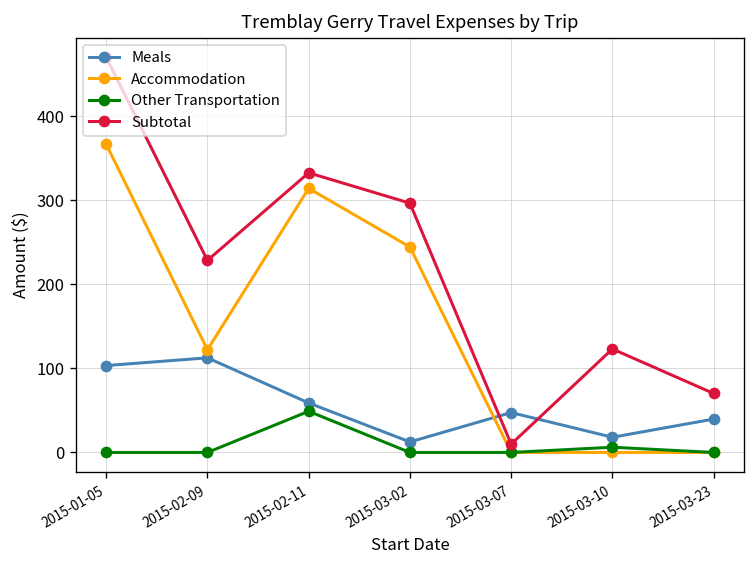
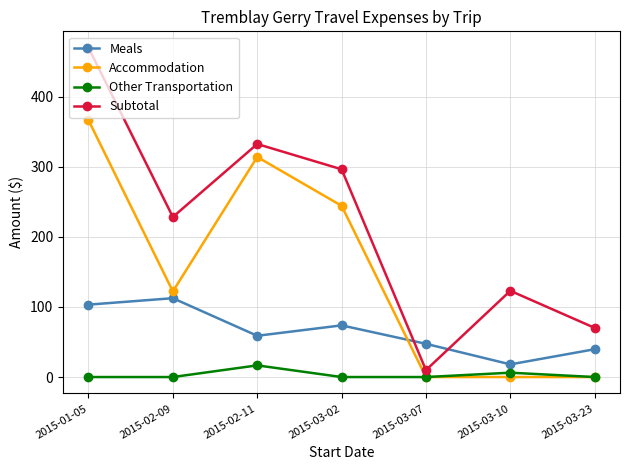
Other Transportation, 2015-02-11: 50 -> 20
Meals, 2015-03-02: 10 -> 70
